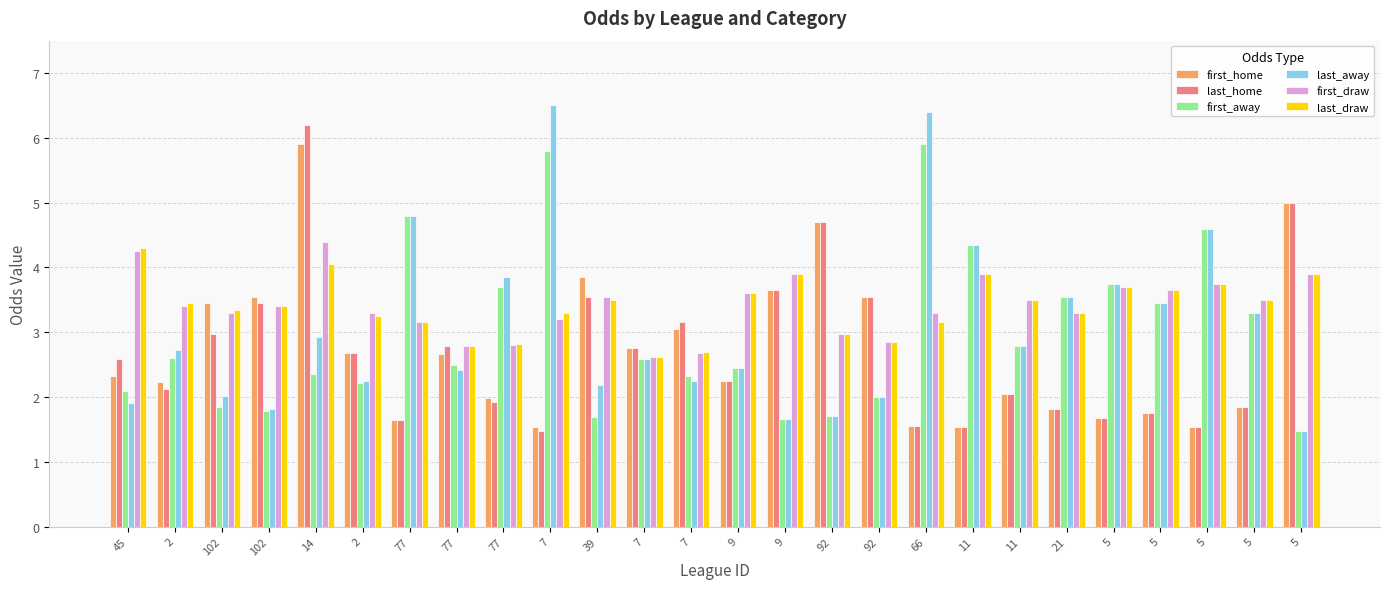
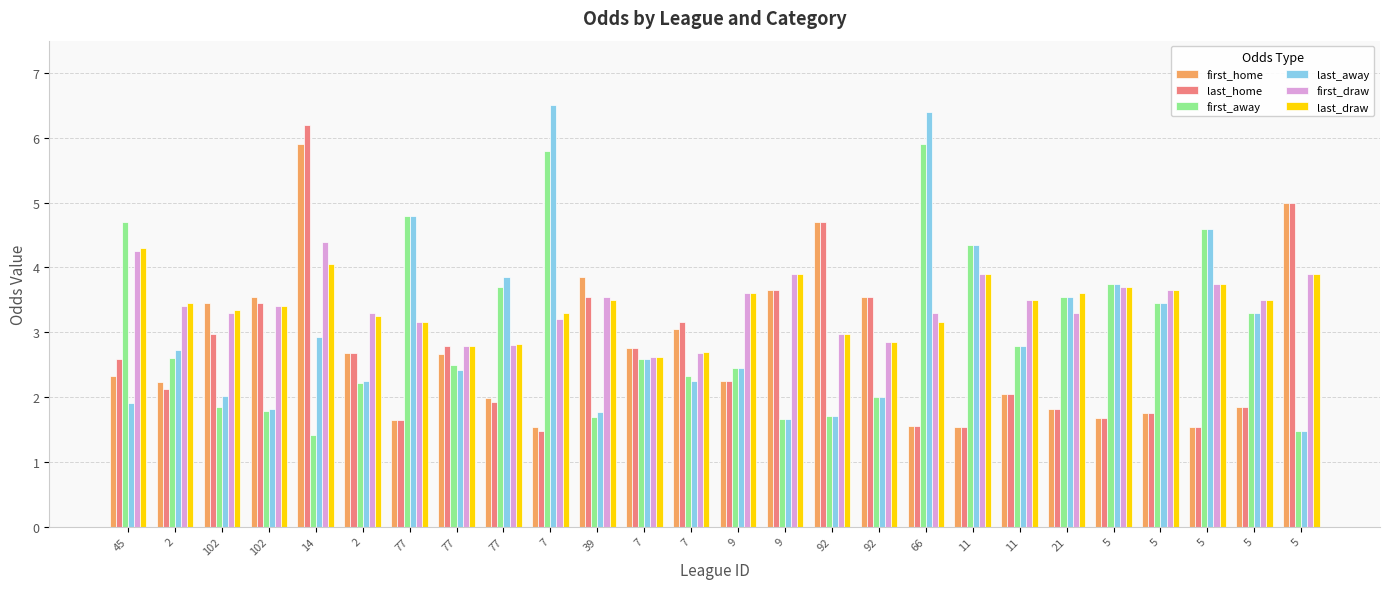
first_away, 45: 2.1 -> 4.7
first_away, 14: 2.4 -> 1.4
last_away, 39: 2.2 -> 1.8
last_draw, 21: 3.3 -> 3.6
